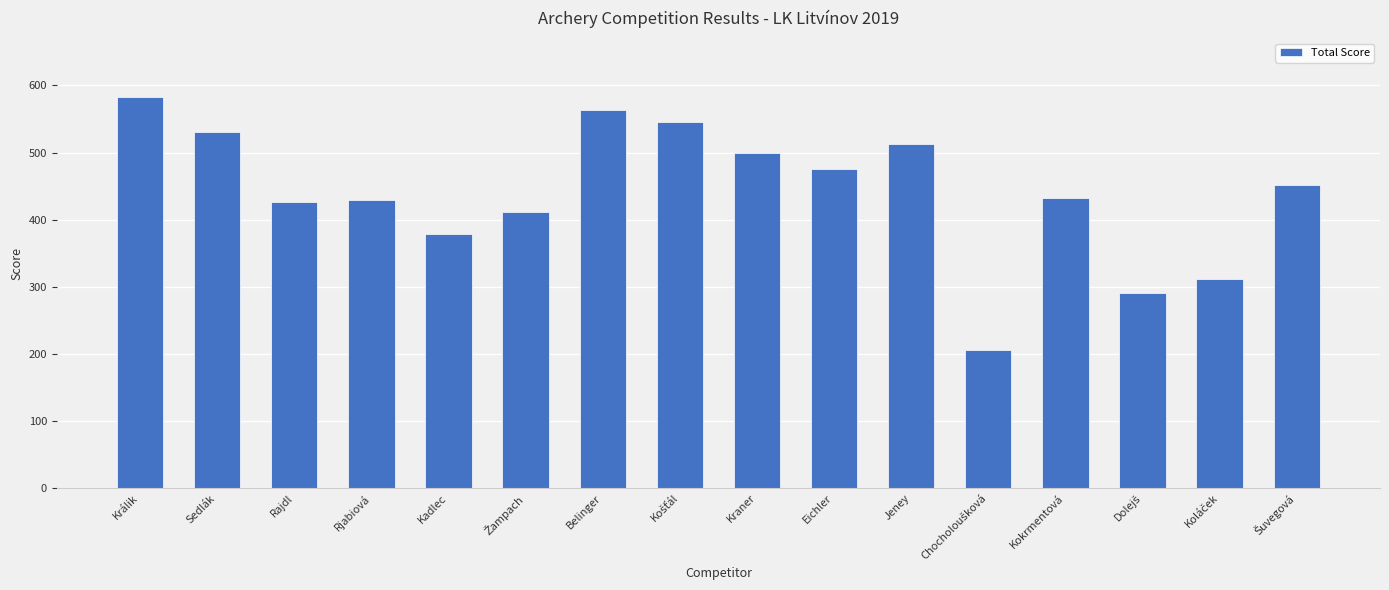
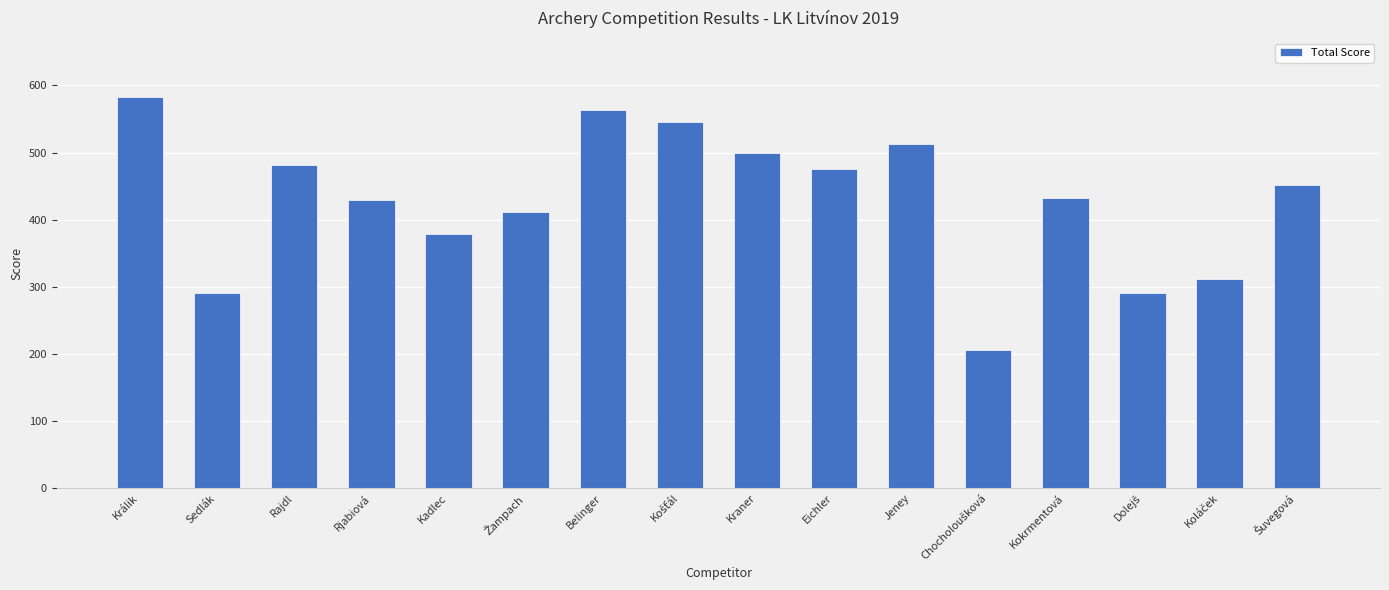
Sedlák: 530 -> 290
Rajdl: 430 -> 480
